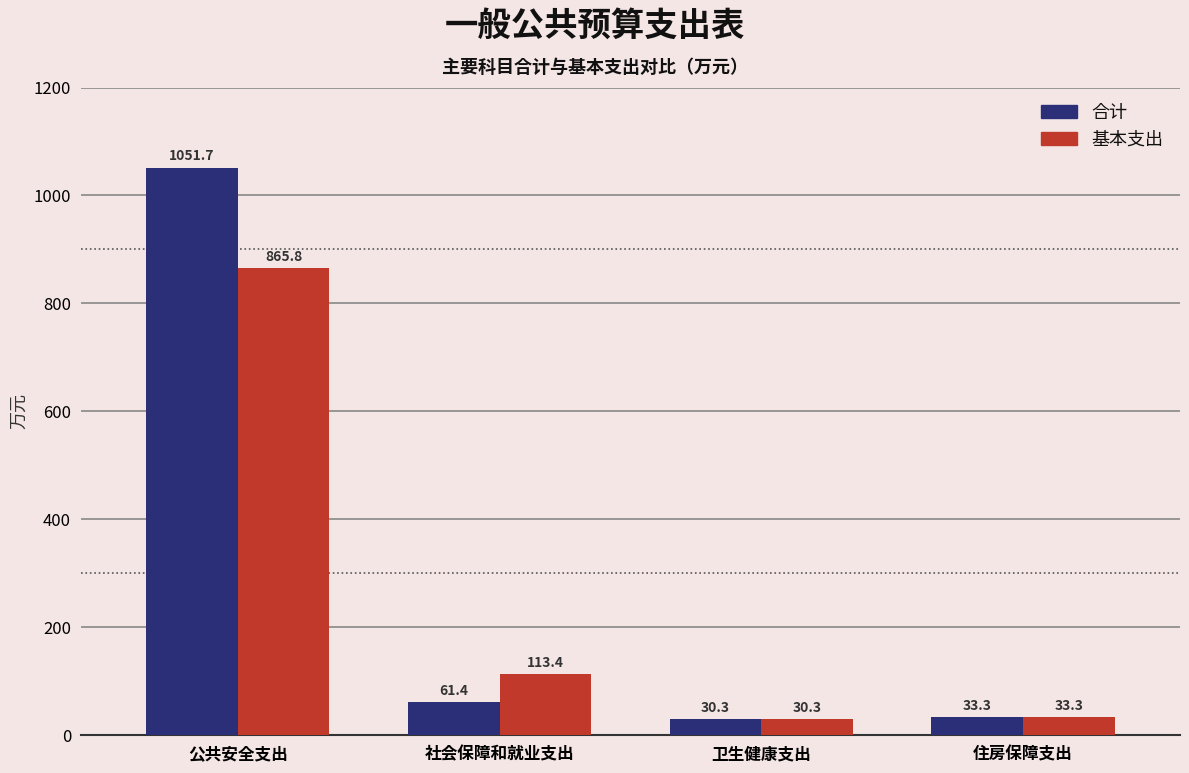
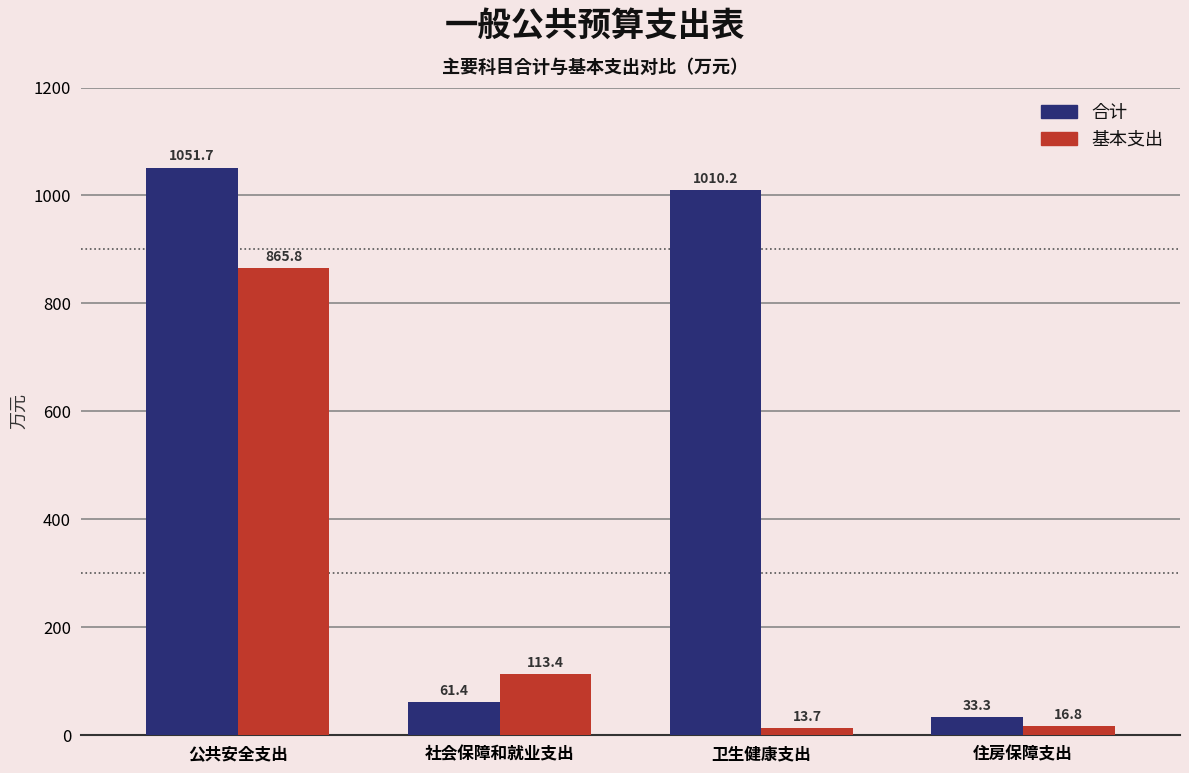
合计, 卫生健康支出: 30.3 -> 1010.2
基本支出, 卫生健康支出: 30.3 -> 13.7
基本支出, 住房保障支出: 33.3 -> 16.8
